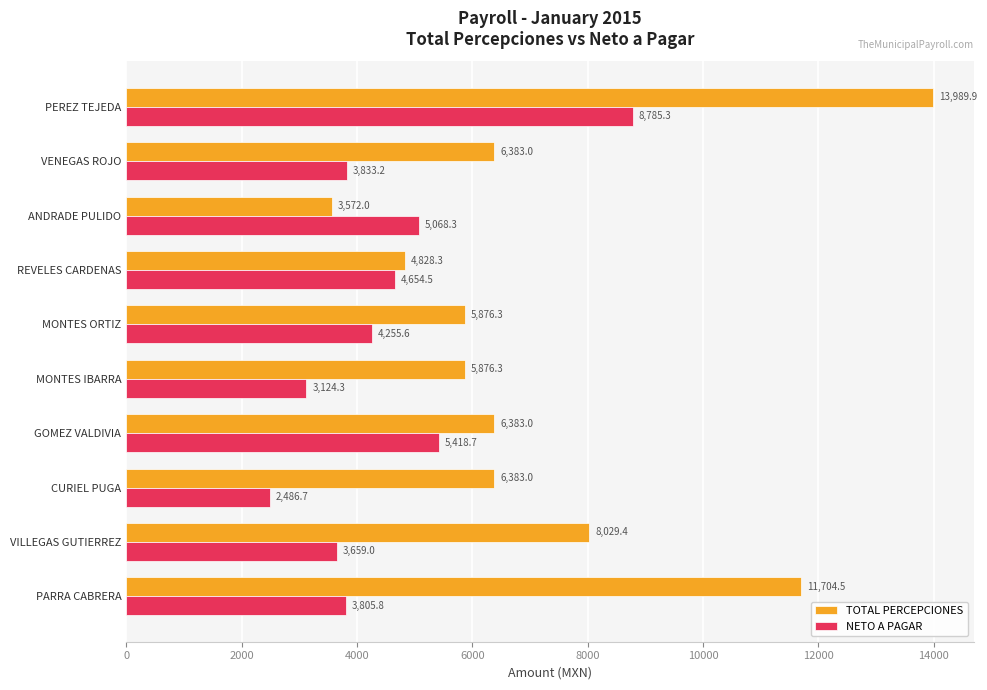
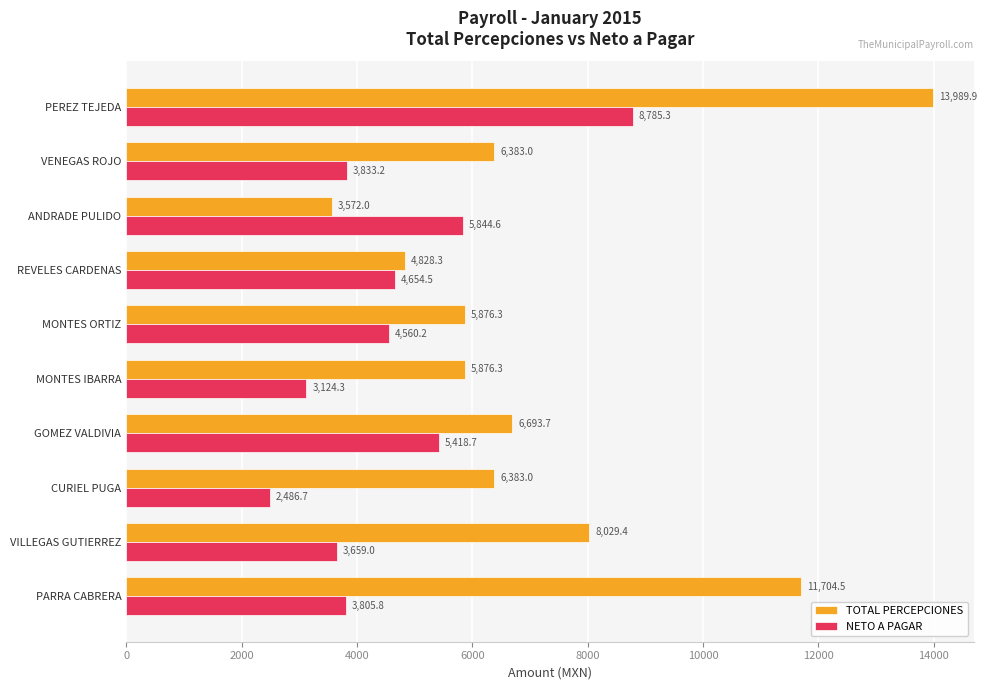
NETO A PAGAR, ANDRADE PULIDO: 5,068.3 -> 5,844.6
NETO A PAGAR, MONTES ORTIZ: 4,255.6 -> 4,560.2
TOTAL PERCEPCIONES, GOMEZ VALDIVIA: 6,383.0 -> 6,693.7
